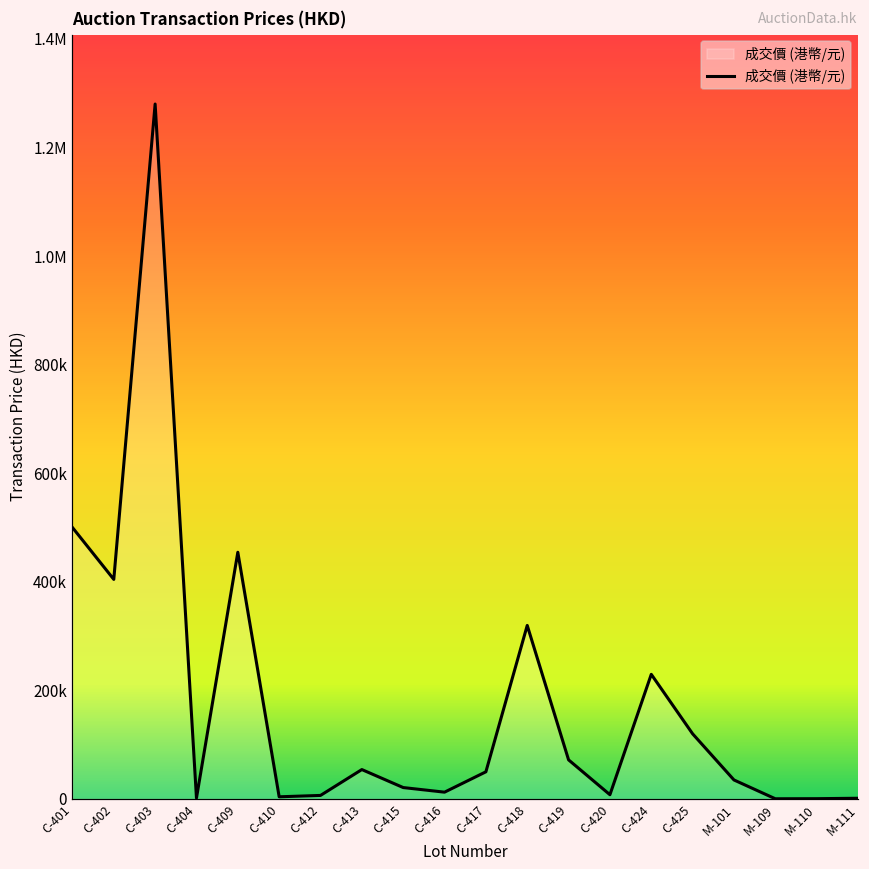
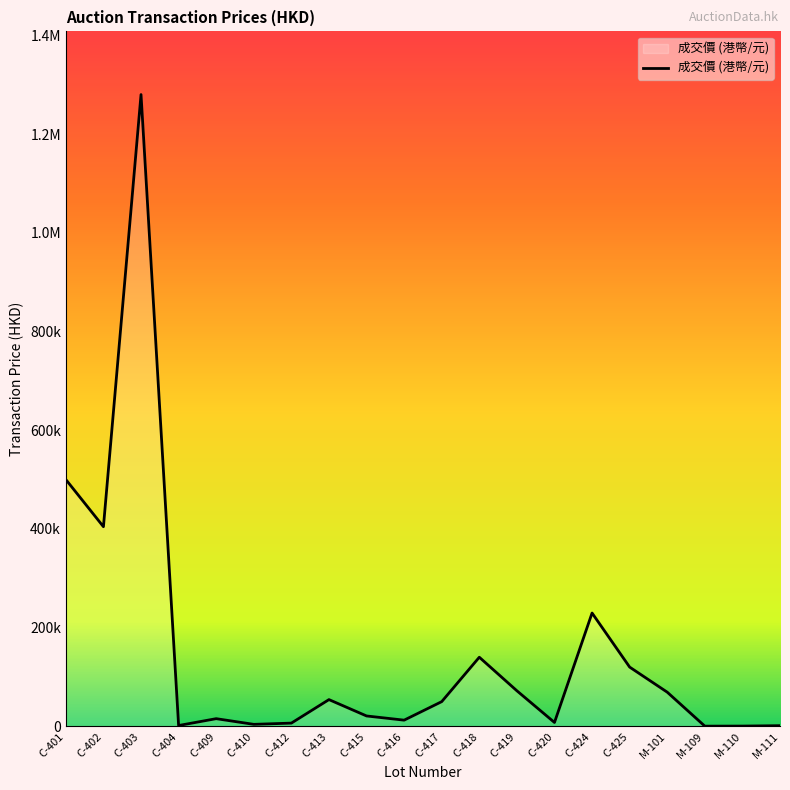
C-409: 450000 -> 20000
C-418: 320000 -> 140000
M-101: 40000 -> 70000
